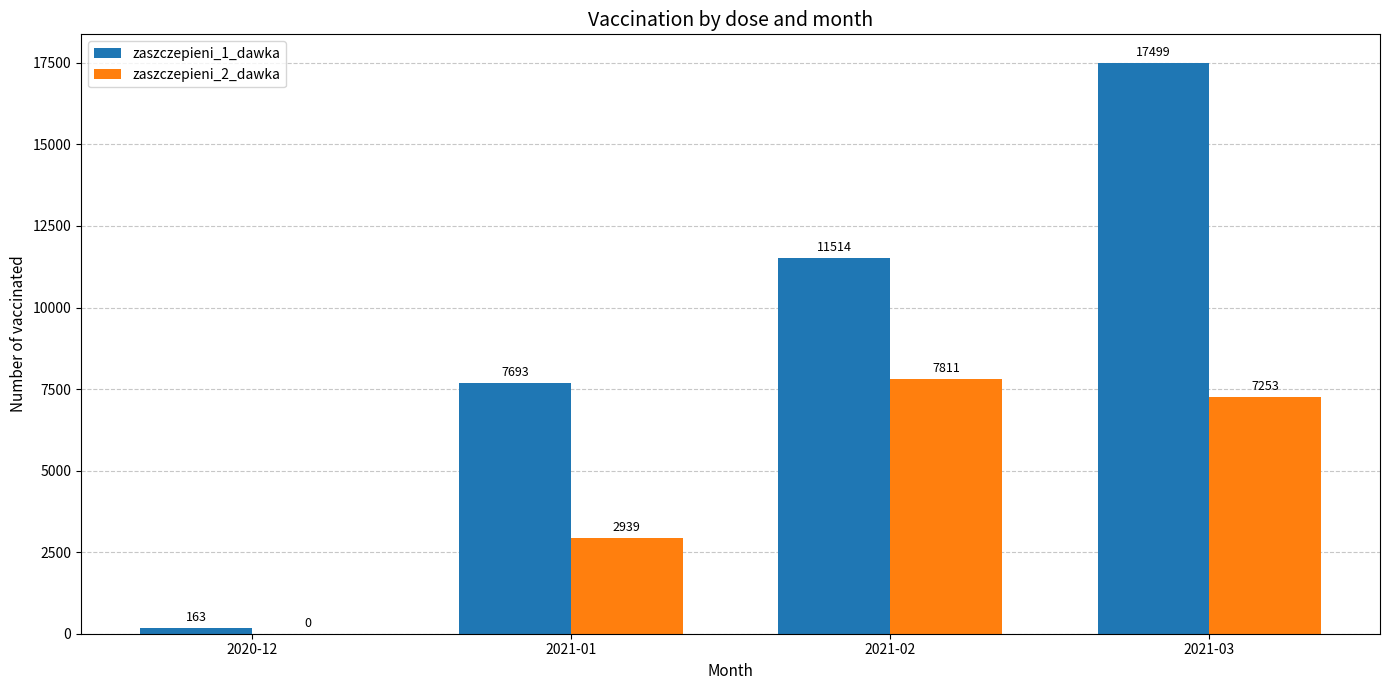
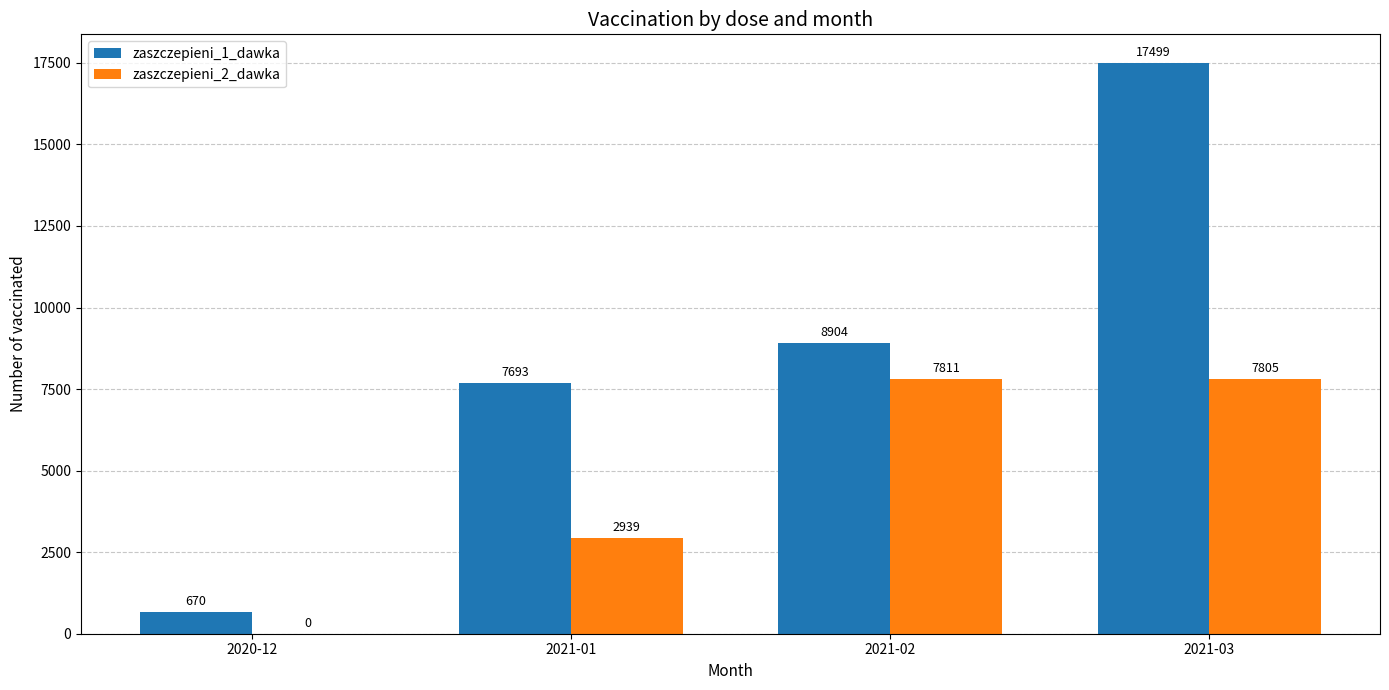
zaszczepieni_1_dawka, 2020-12: 163 -> 670
zaszczepieni_1_dawka, 2021-02: 11514 -> 8904
zaszczepieni_2_dawka, 2021-03: 7253 -> 7805
